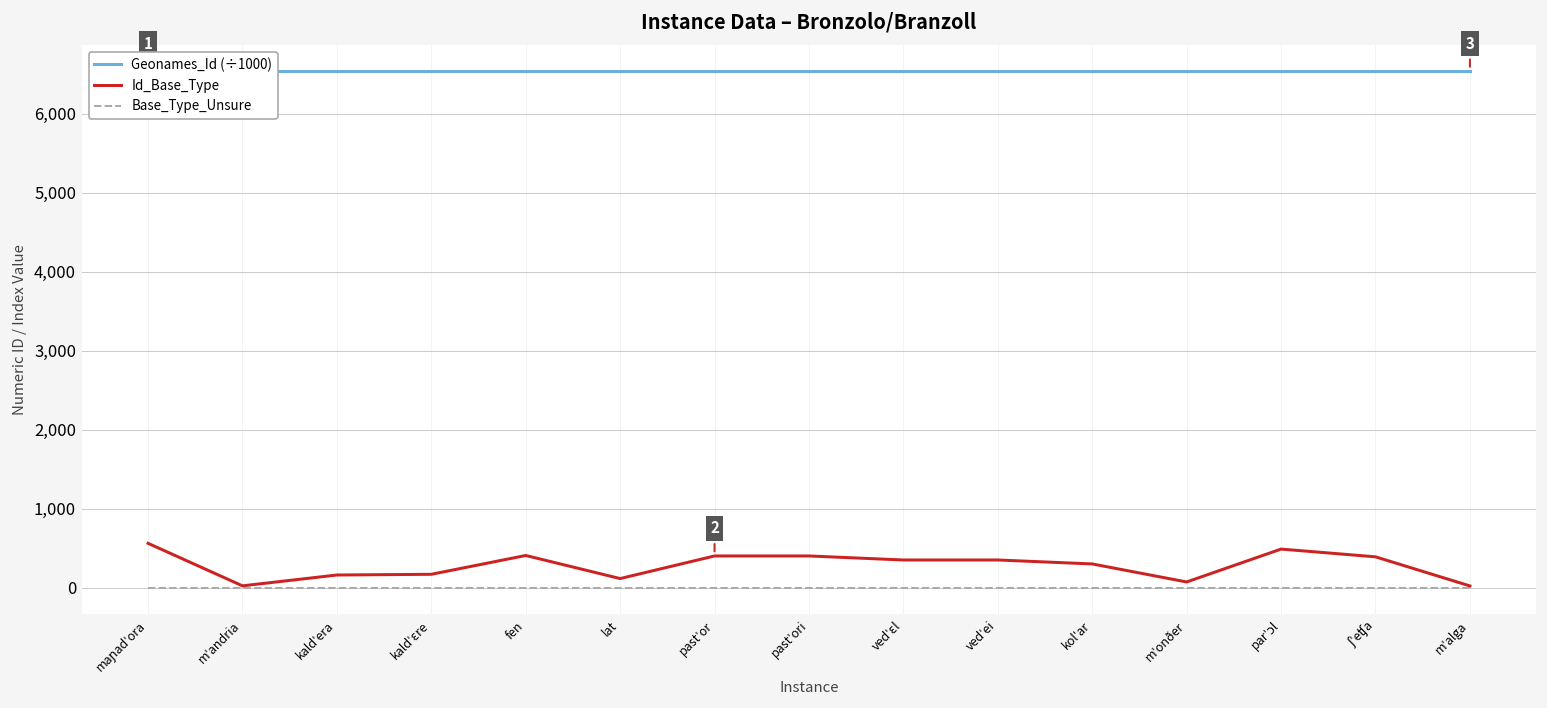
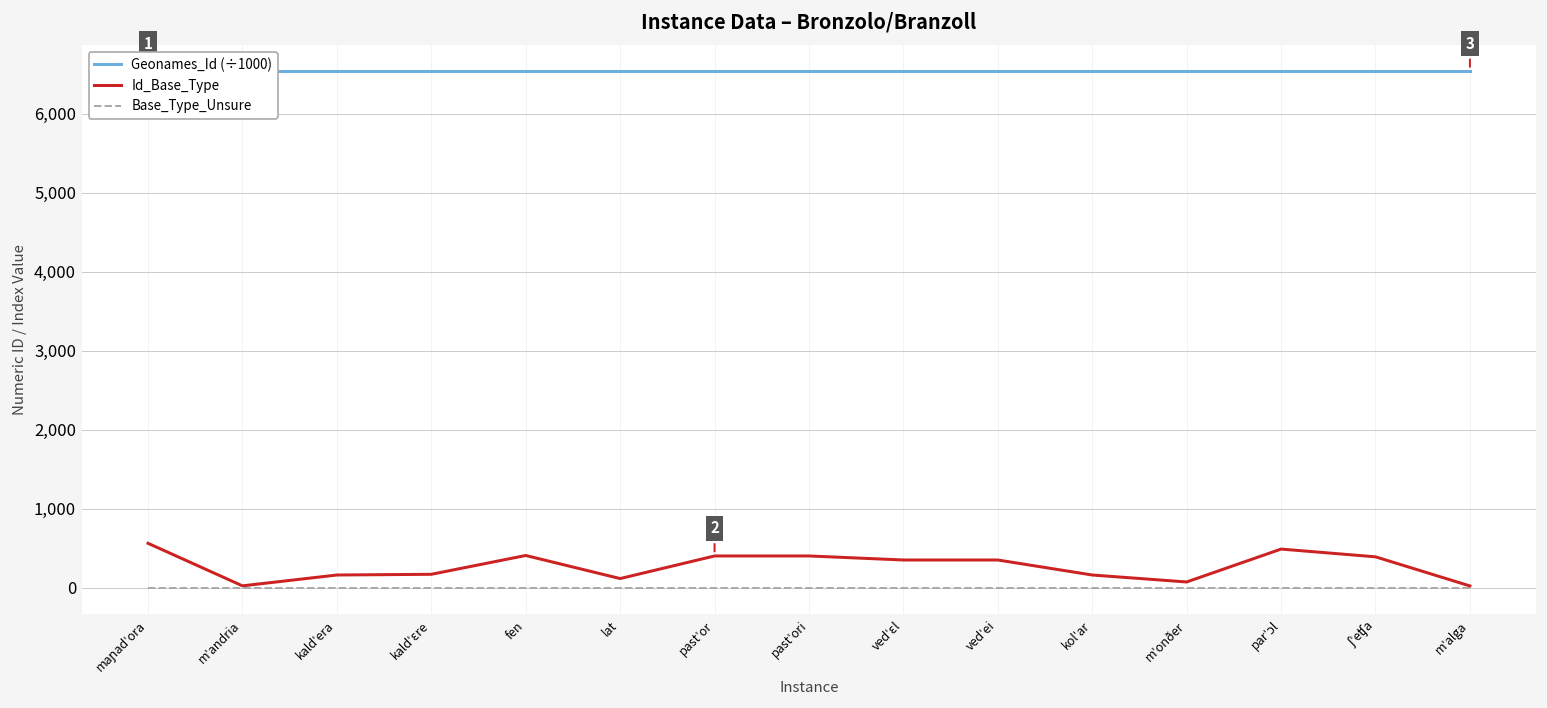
Id_Base_Type, kolˈar: 300 -> 200
